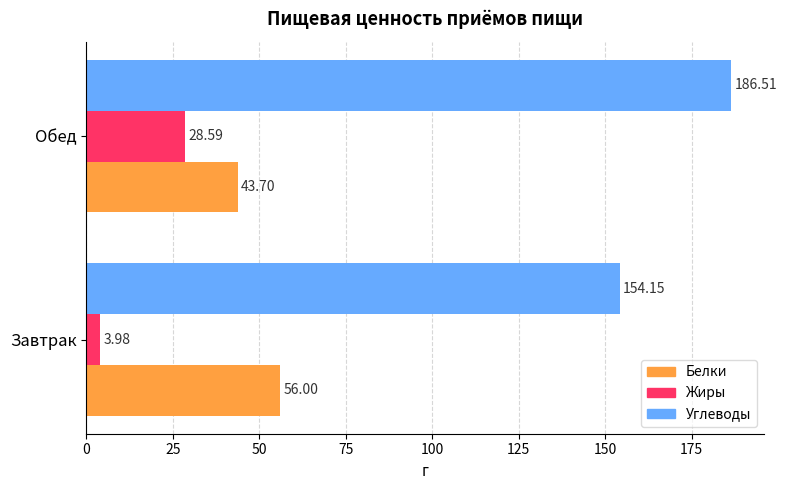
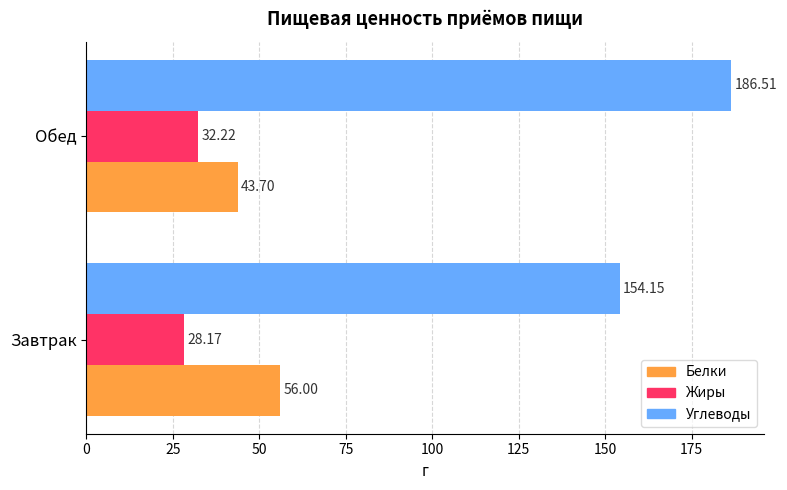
Жиры, Обед: 28.59 -> 32.22
Жиры, Завтрак: 3.98 -> 28.17
